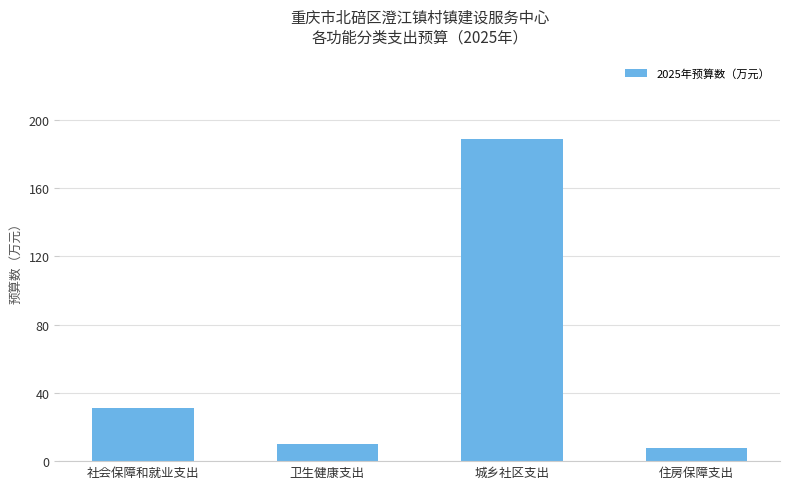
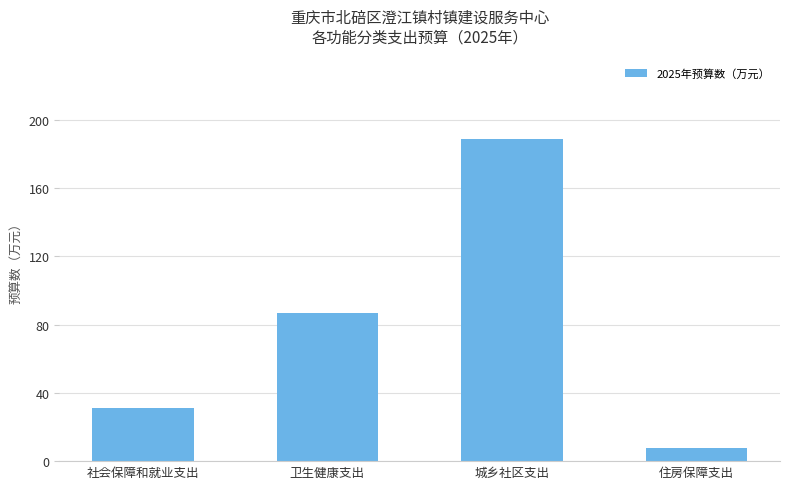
卫生健康支出: 10 -> 87
